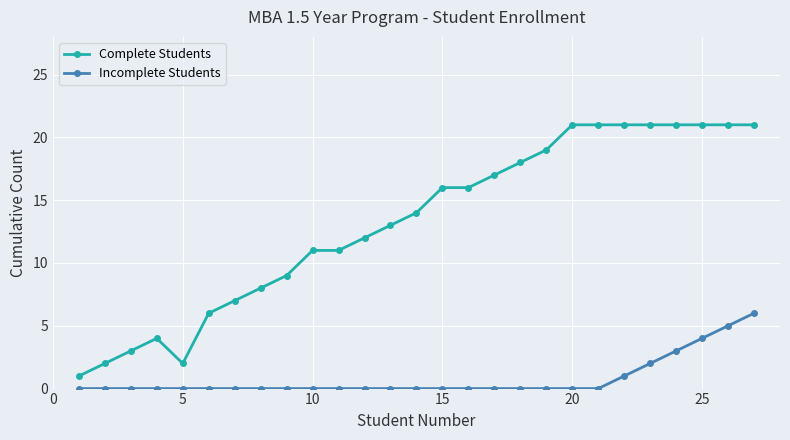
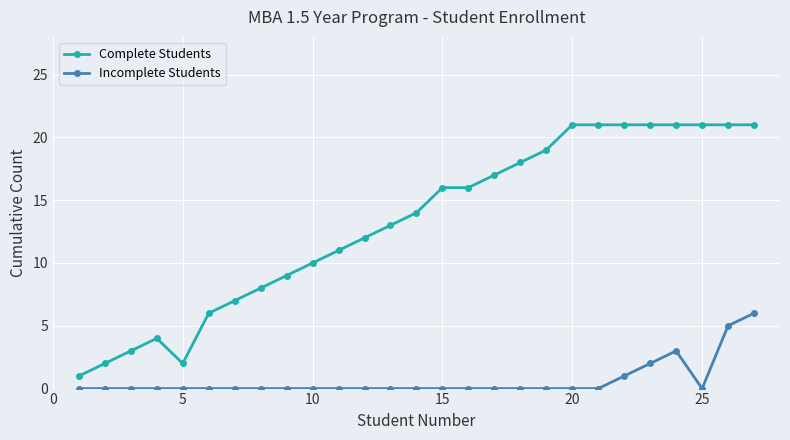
Complete Students, 10: 11 -> 10
Incomplete Students, 25: 4 -> 0
